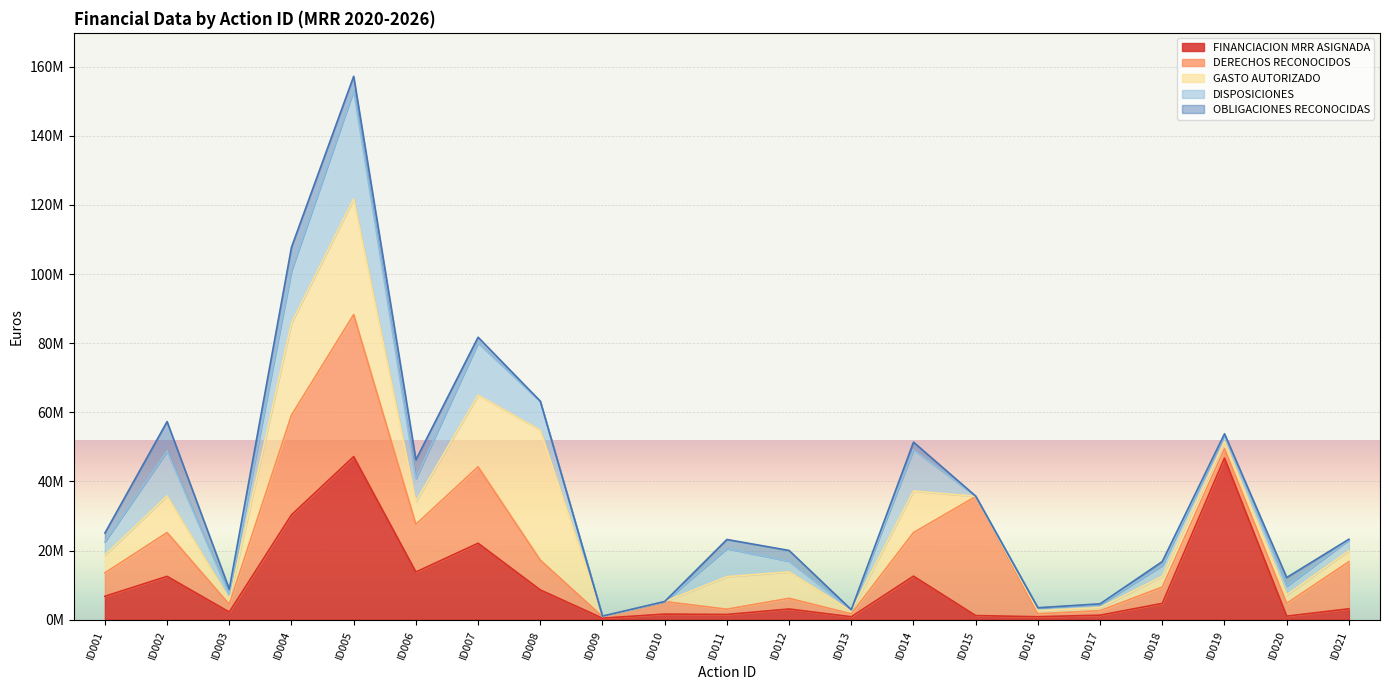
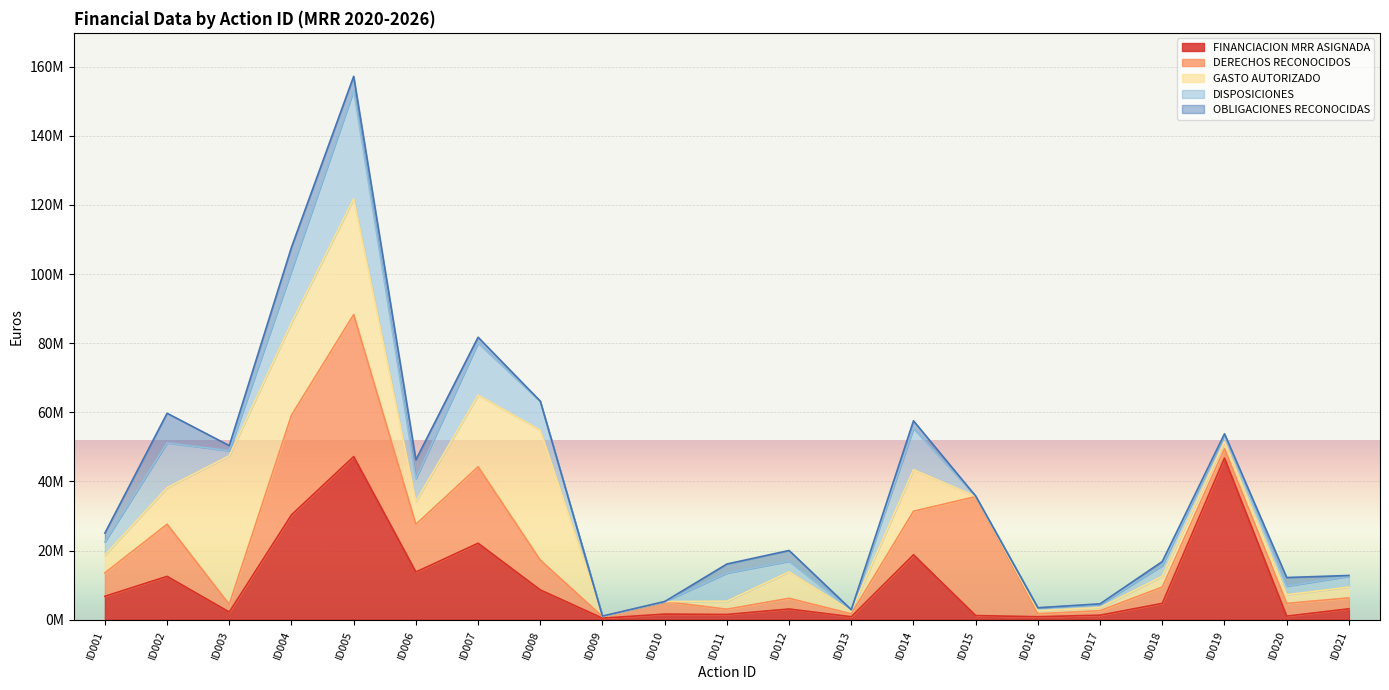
DERECHOS RECONOCIDOS, ID002: 13000000 -> 15000000
GASTO AUTORIZADO, ID003: 1000000 -> 43000000
GASTO AUTORIZADO, ID011: 9000000 -> 2000000
FINANCIACION MRR ASIGNADA, ID014: 13000000 -> 19000000
DERECHOS RECONOCIDOS, ID021: 14000000 -> 3000000
